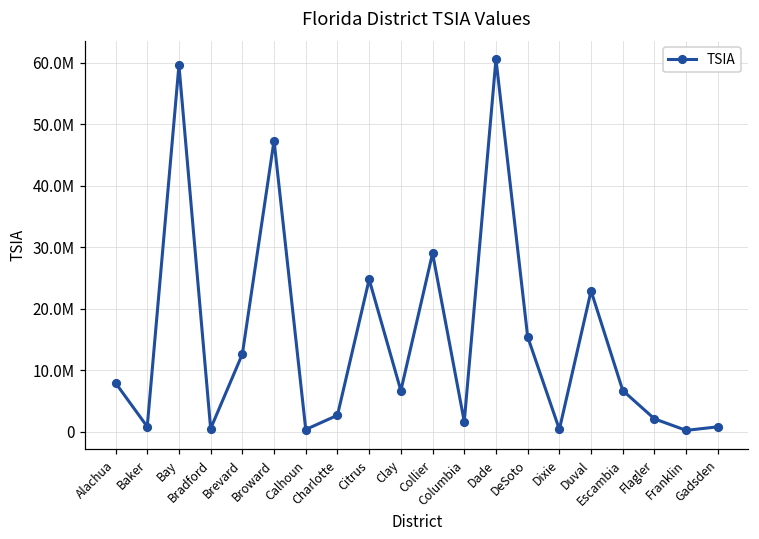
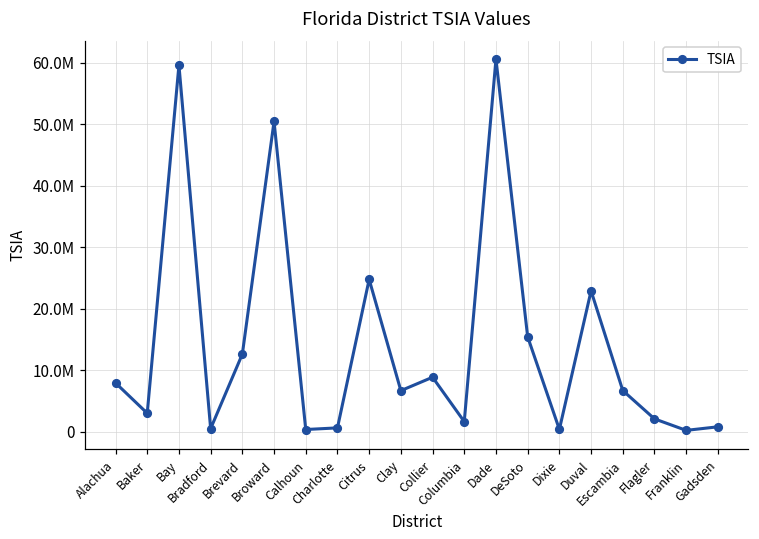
Baker: 1000000 -> 3000000
Broward: 47000000 -> 50000000
Charlotte: 3000000 -> 1000000
Collier: 29000000 -> 9000000
